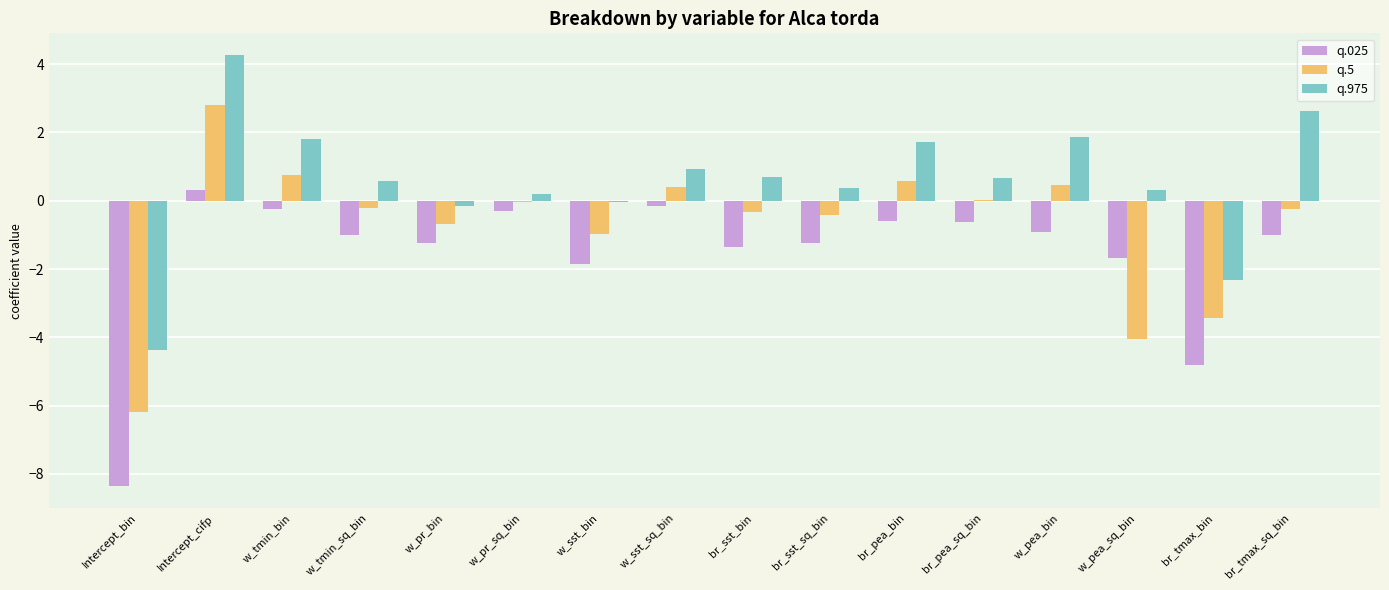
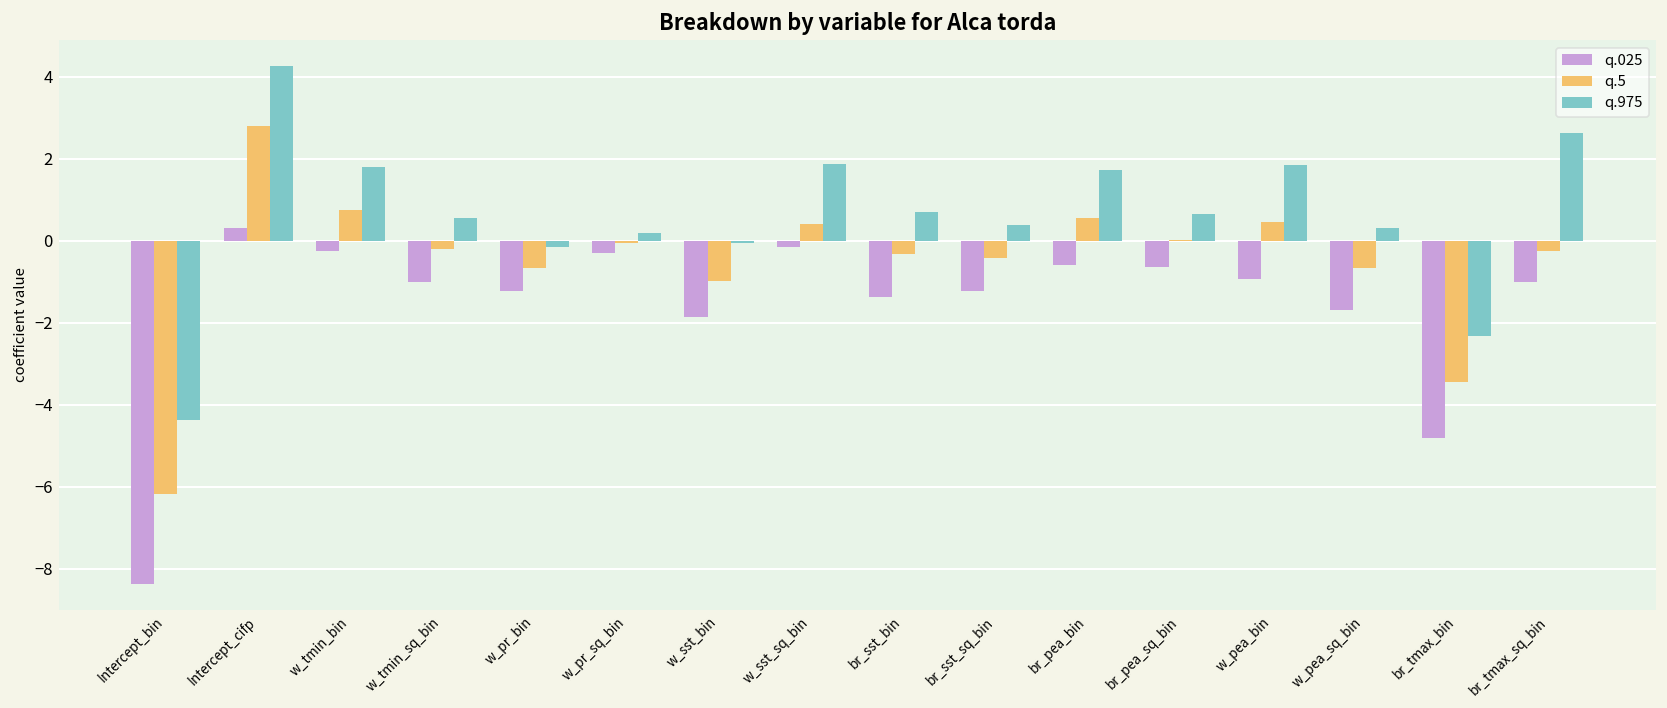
q.975, w_sst_sq_bin: 0.9 -> 1.9
q.5, w_pea_sq_bin: -4.1 -> -0.7
